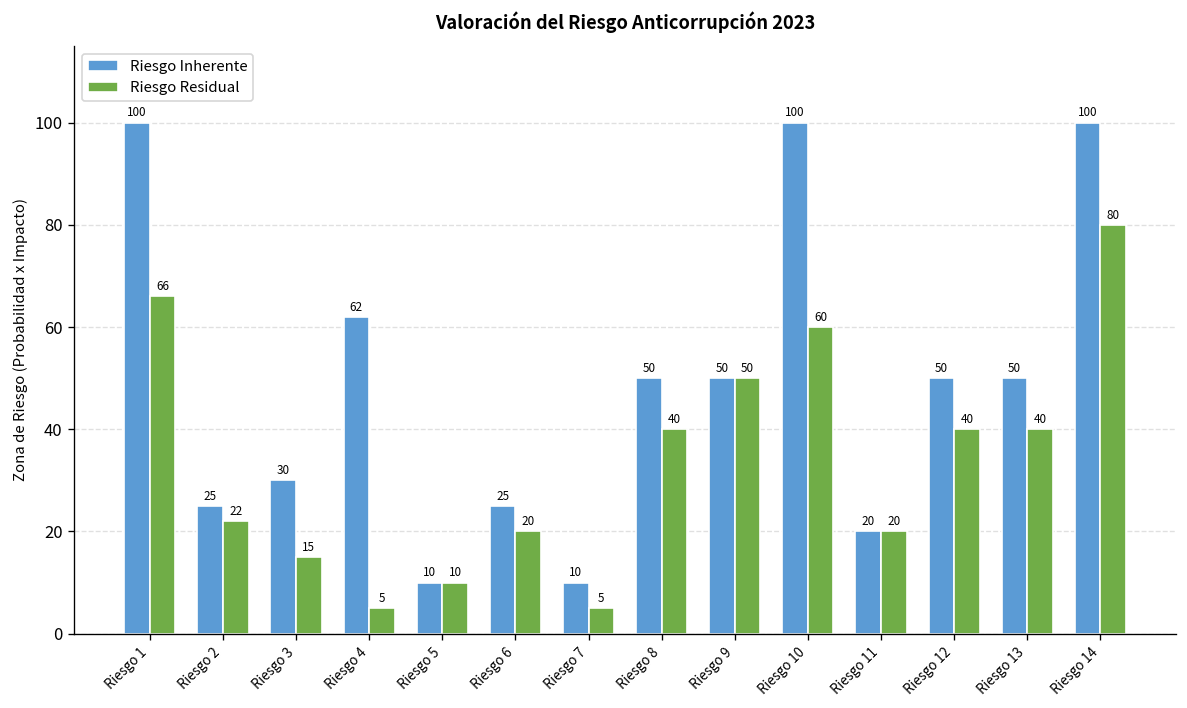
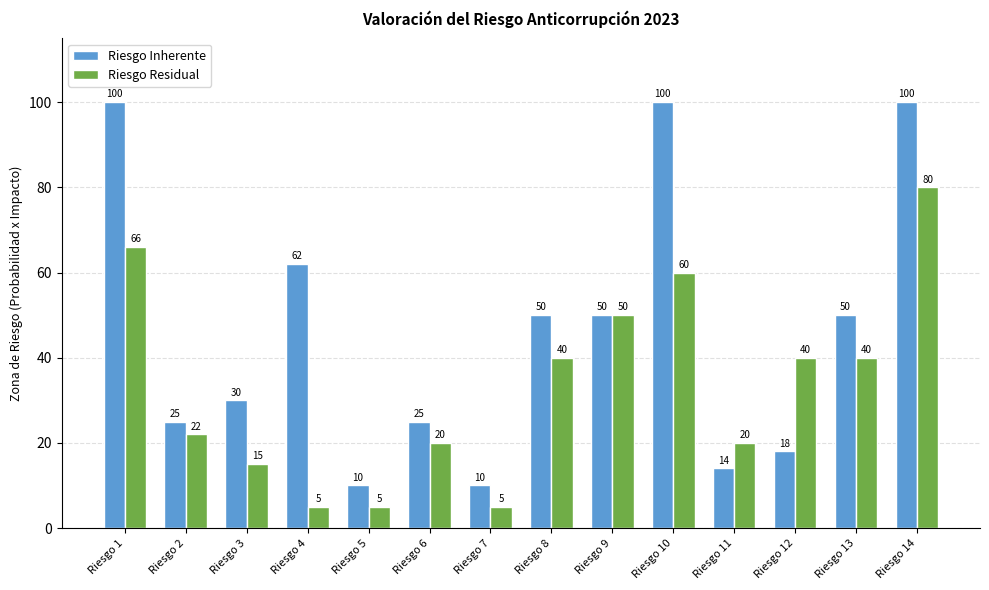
Riesgo Residual, Riesgo 5: 10 -> 5
Riesgo Inherente, Riesgo 11: 20 -> 14
Riesgo Inherente, Riesgo 12: 50 -> 18
